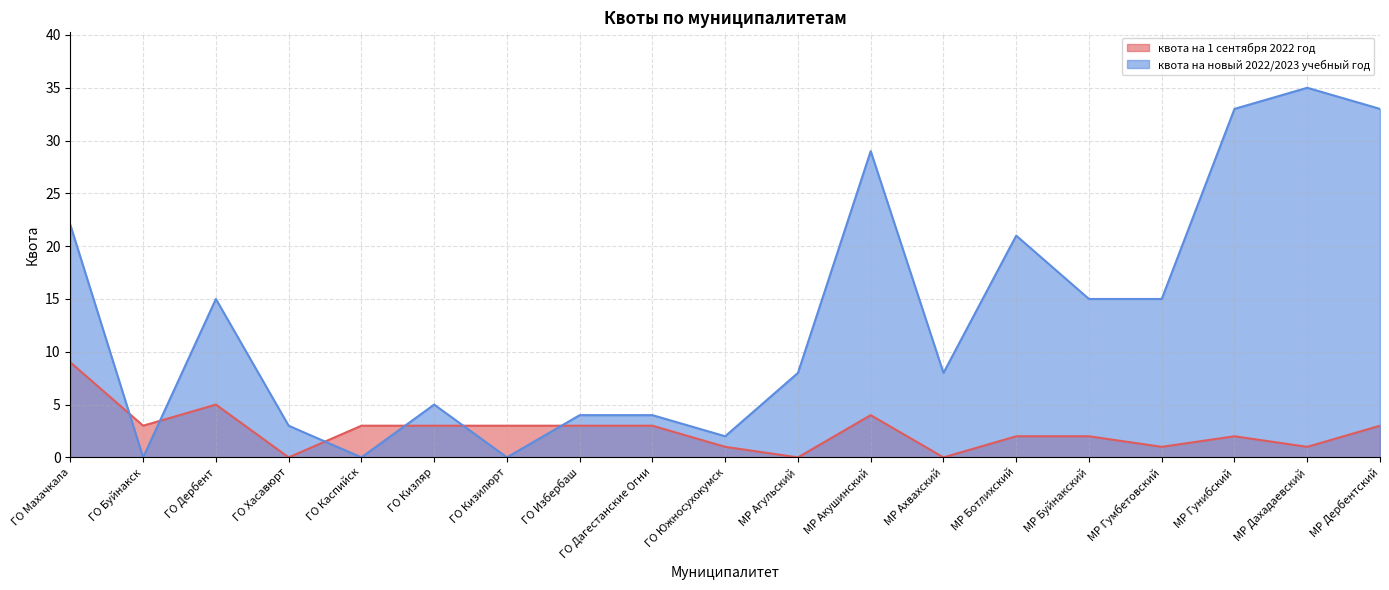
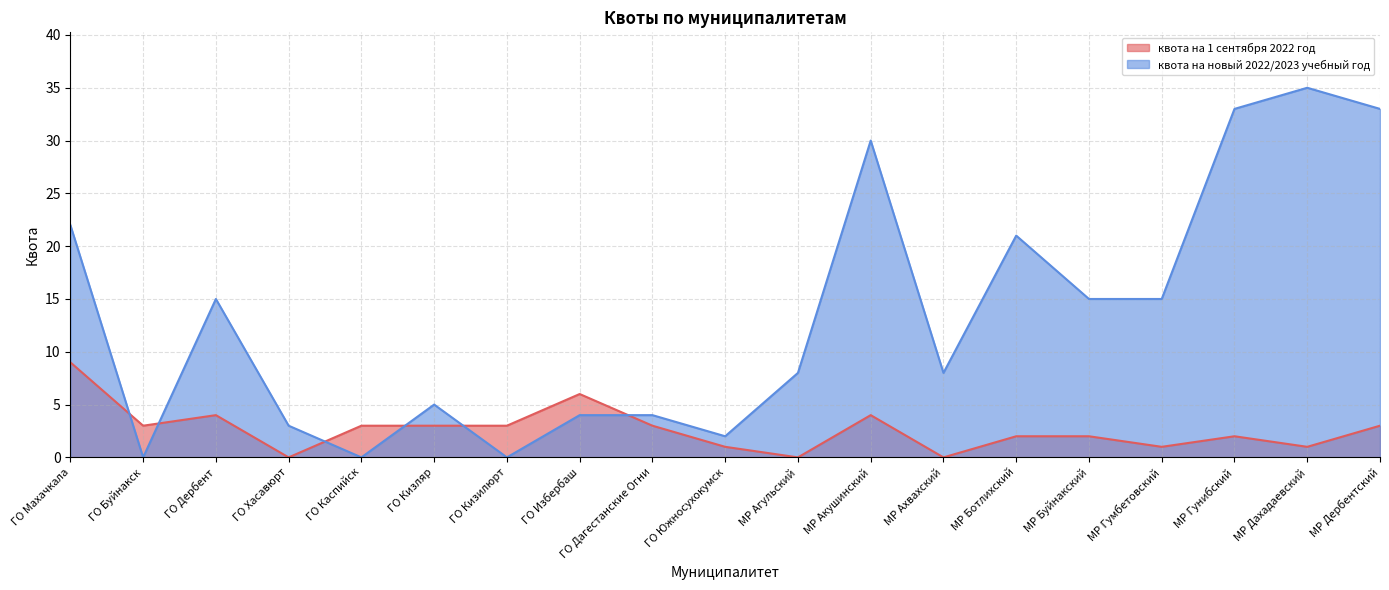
квота на 1 сентября 2022 год, ГО Дербент: 5 -> 4
квота на 1 сентября 2022 год, ГО Избербаш: 3 -> 6
квота на новый 2022/2023 учебный год, МР Акушинский: 29 -> 30
